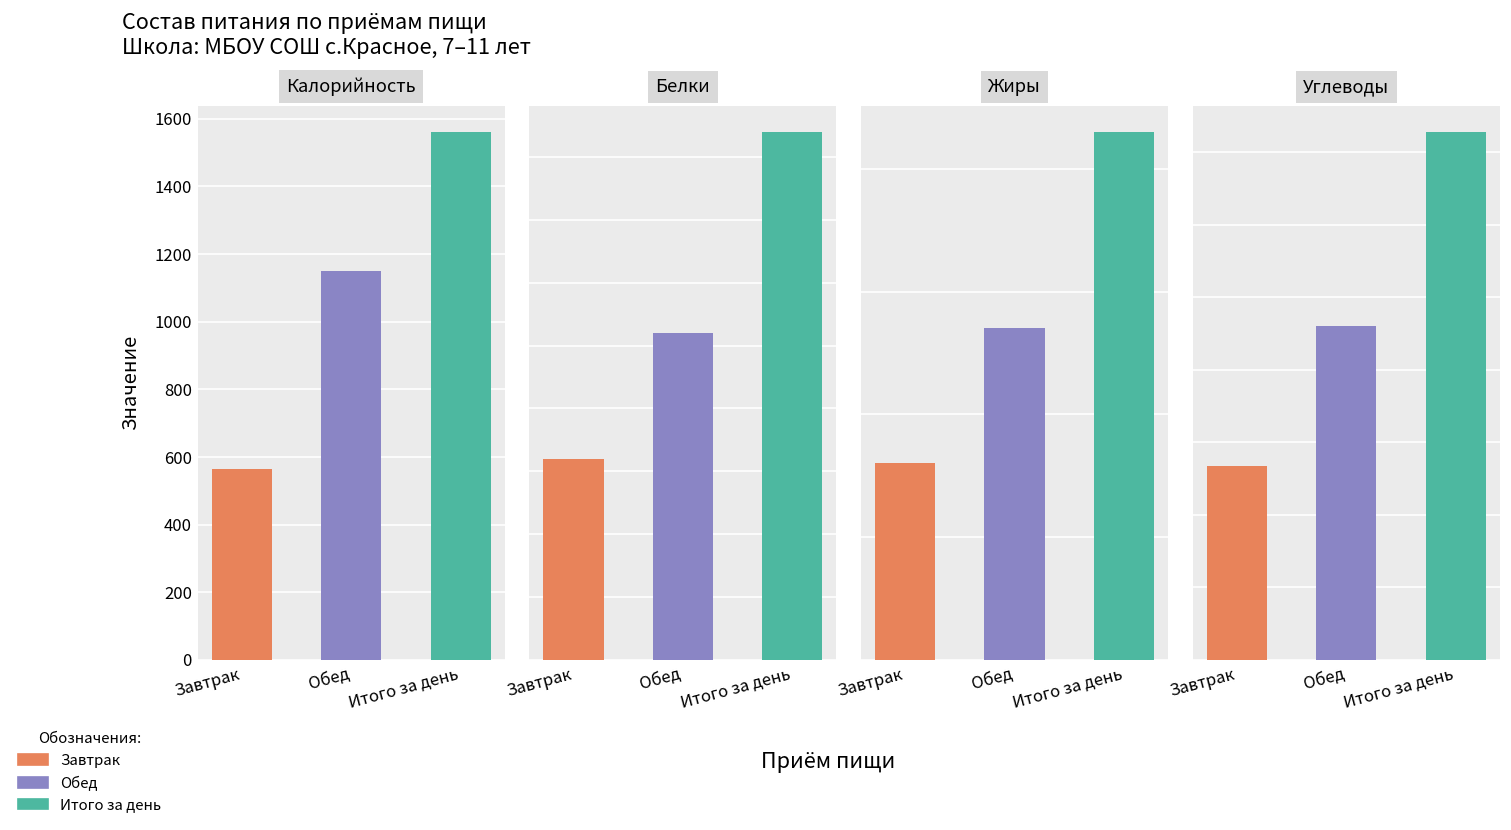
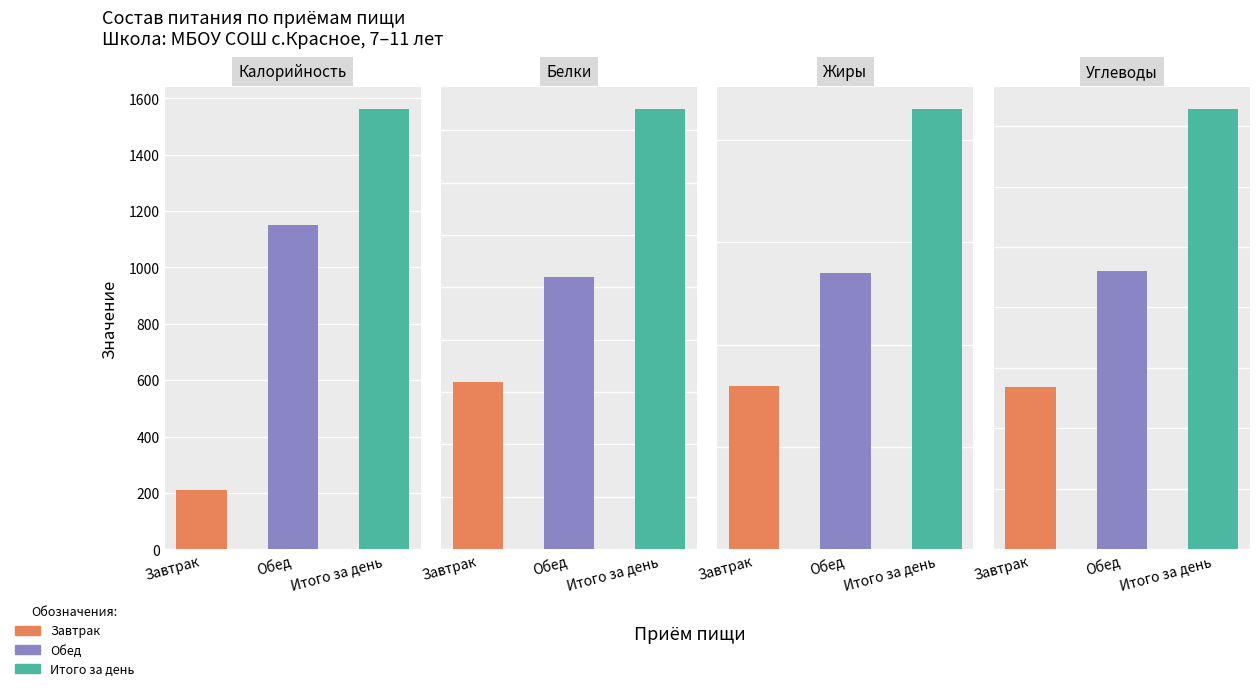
Калорийность, Завтрак: 560 -> 210
